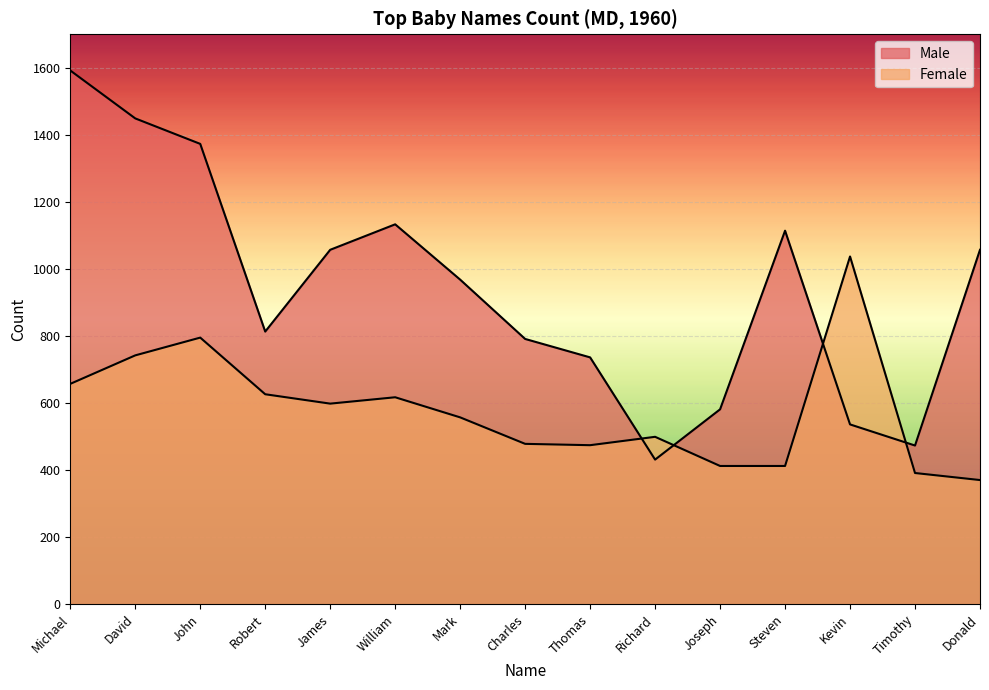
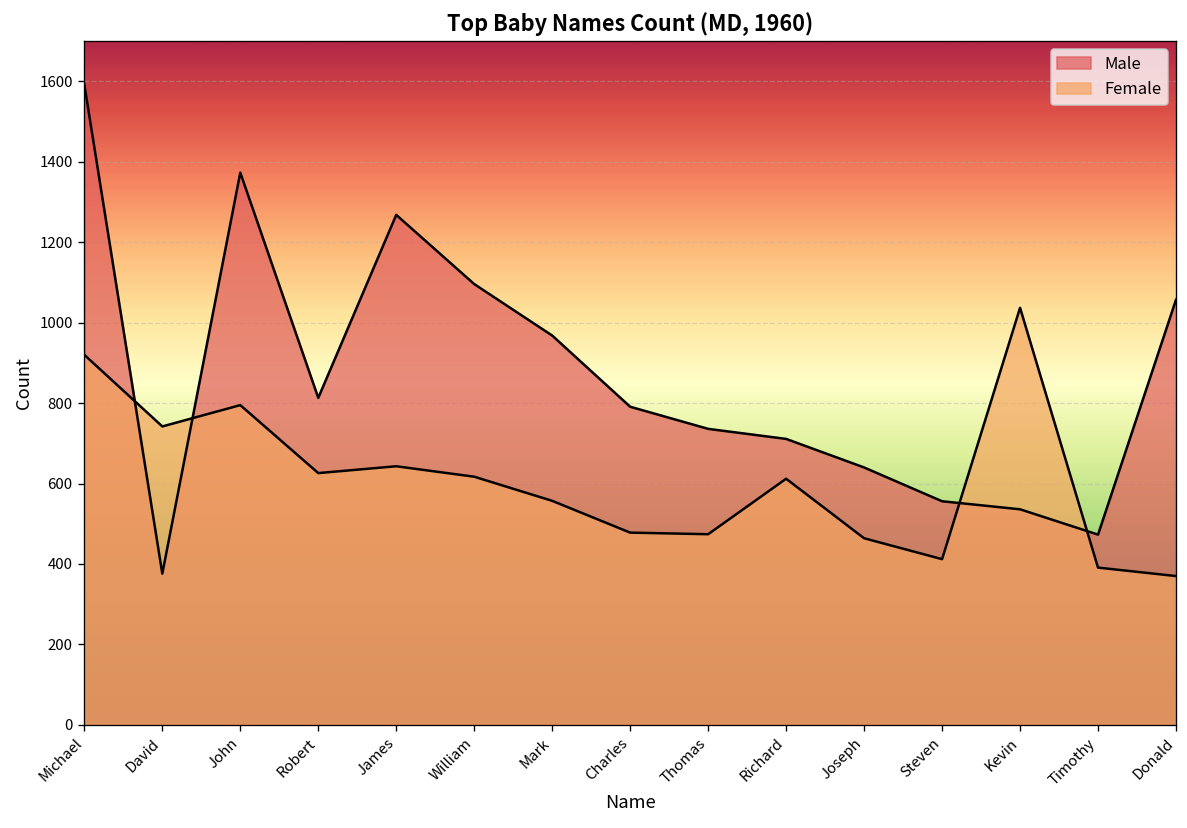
Female, Michael: 660 -> 920
Male, David: 1450 -> 380
Male, James: 1060 -> 1270
Female, James: 600 -> 640
Male, William: 1130 -> 1100
Male, Richard: 430 -> 710
Female, Richard: 500 -> 610
Male, Joseph: 580 -> 640
Female, Joseph: 410 -> 460
Male, Steven: 1110 -> 560
